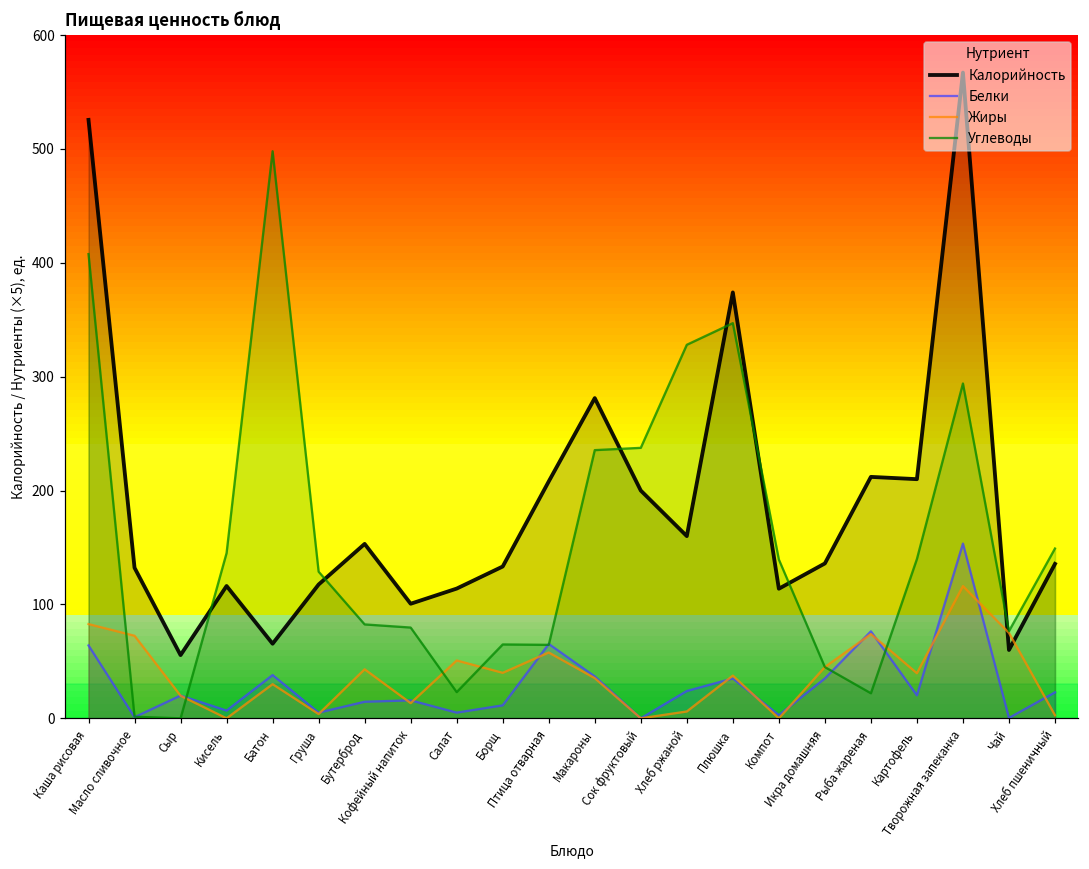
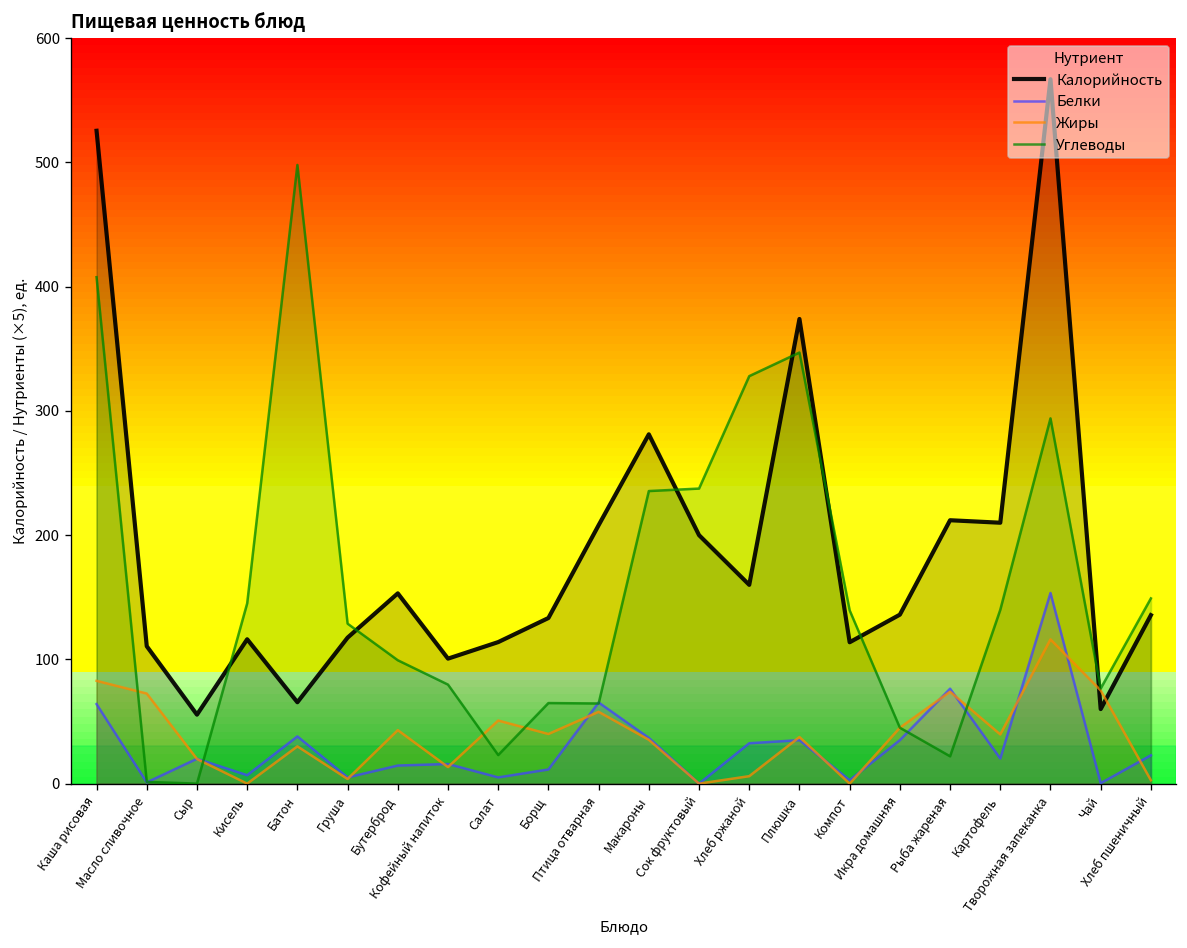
Калорийность, Масло сливочное: 132 -> 111
Углеводы, Бутерброд: 82 -> 99
Белки, Хлеб ржаной: 24 -> 33
